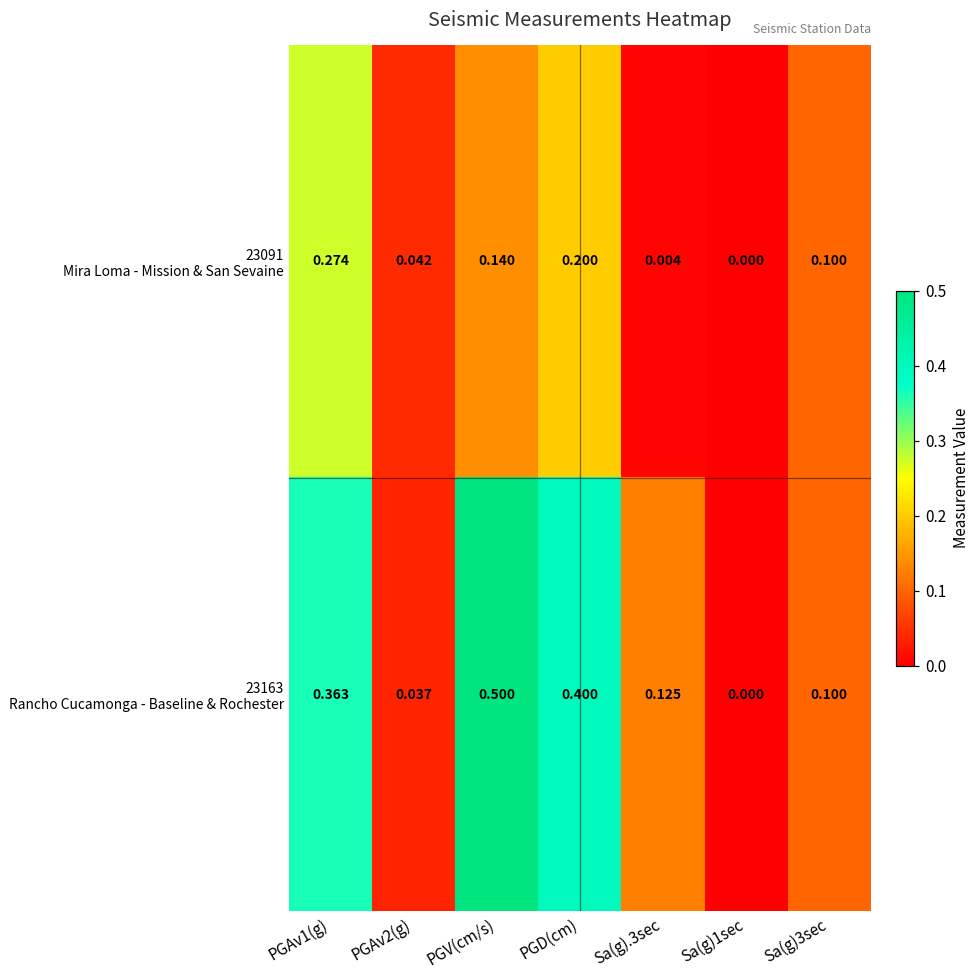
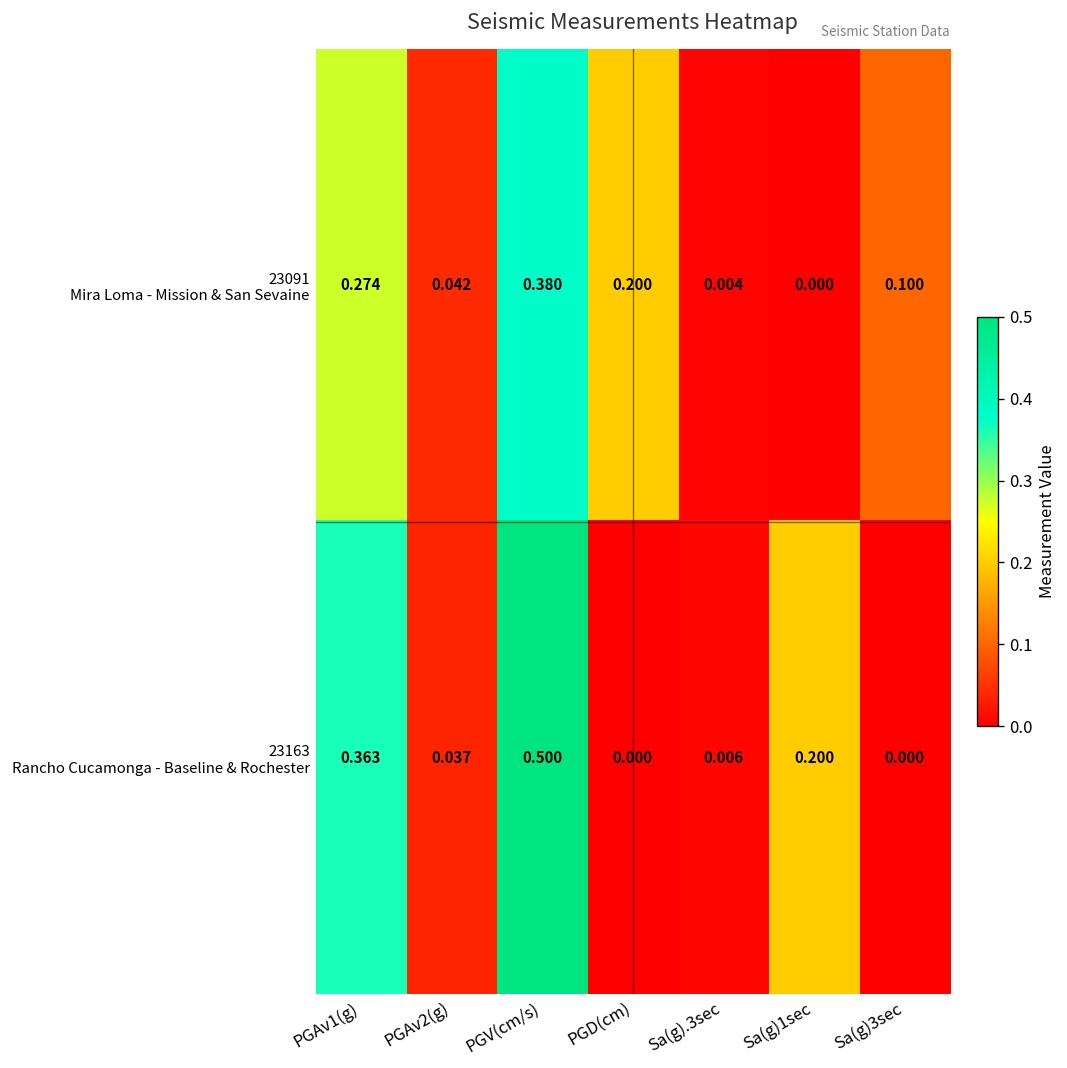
23091 Mira Loma - Mission & San Sevaine, PGV(cm/s): 0.140 -> 0.380
23163 Rancho Cucamonga - Baseline & Rochester, PGD(cm): 0.400 -> 0.000
23163 Rancho Cucamonga - Baseline & Rochester, Sa(g).3sec: 0.125 -> 0.006
23163 Rancho Cucamonga - Baseline & Rochester, Sa(g)1sec: 0.000 -> 0.200
23163 Rancho Cucamonga - Baseline & Rochester, Sa(g)3sec: 0.100 -> 0.000
